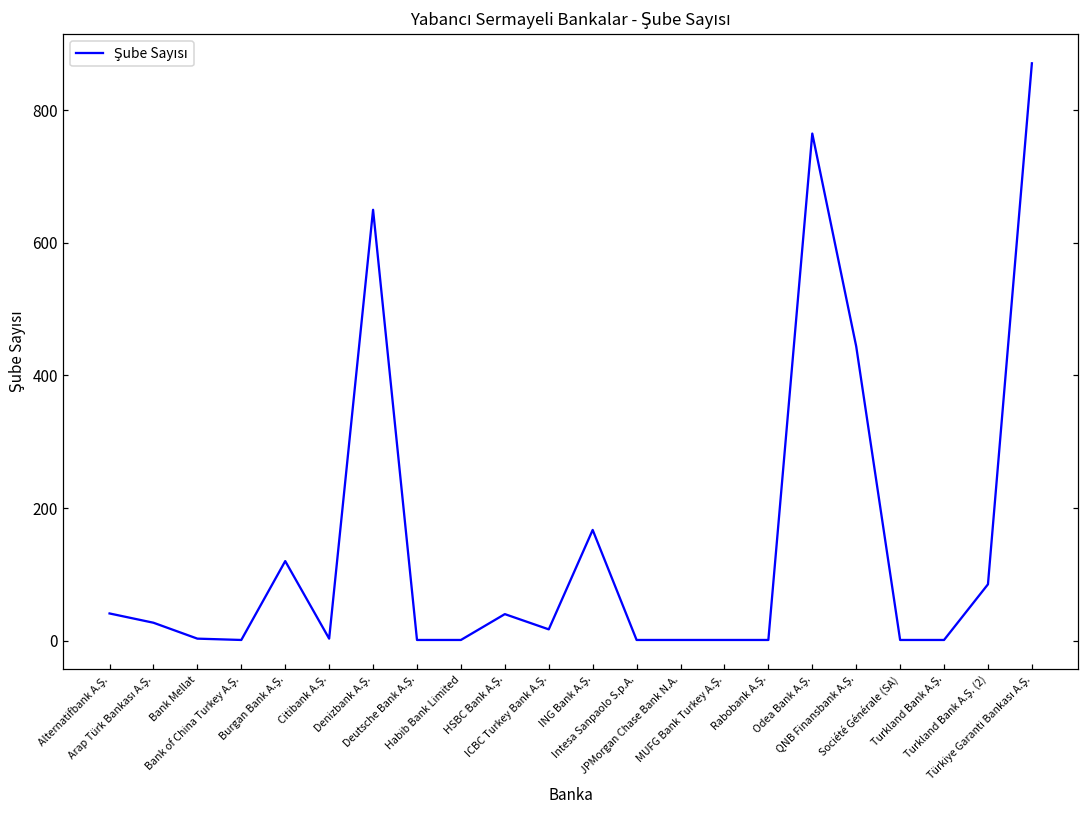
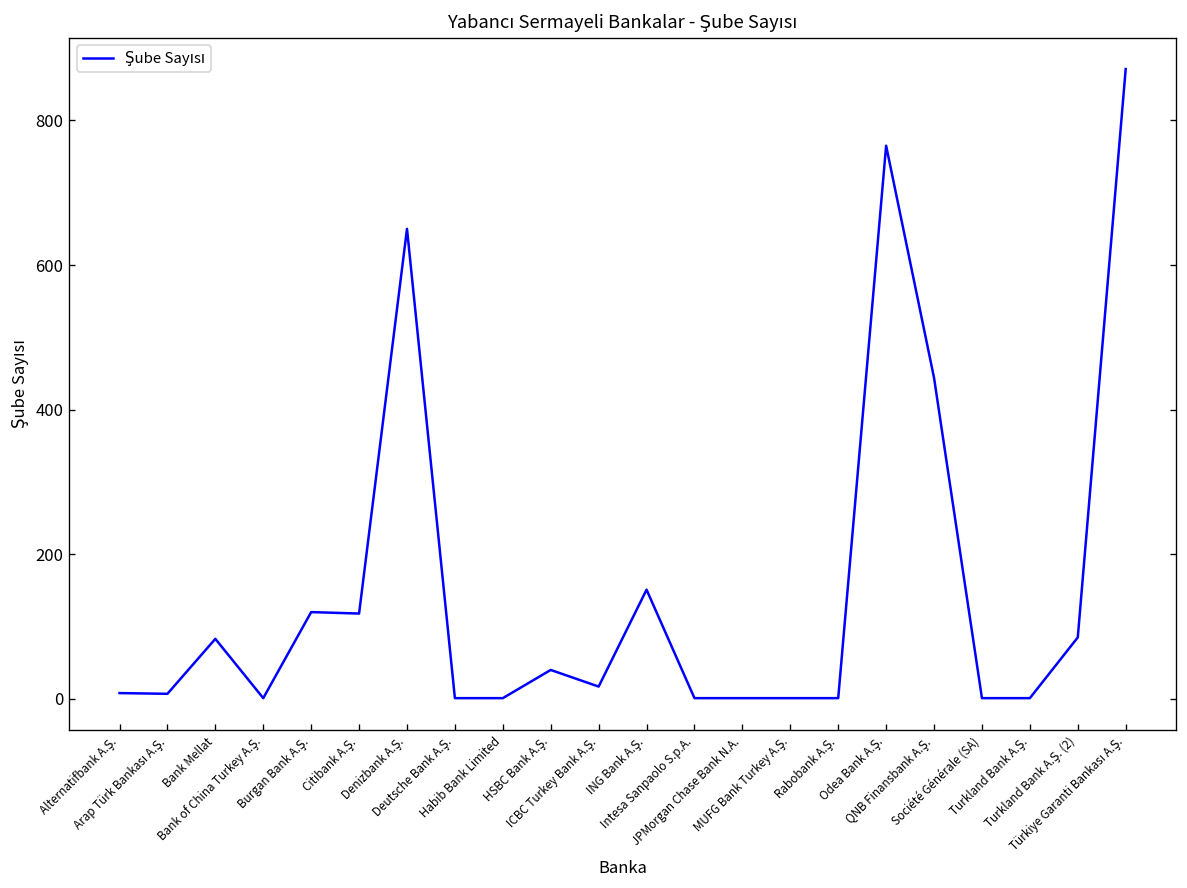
Alternatifbank A.Ş.: 40 -> 10
Arap Türk Bankası A.Ş.: 30 -> 10
Bank Mellat: 0 -> 80
Citibank A.Ş.: 0 -> 120
ING Bank A.Ş.: 170 -> 150
